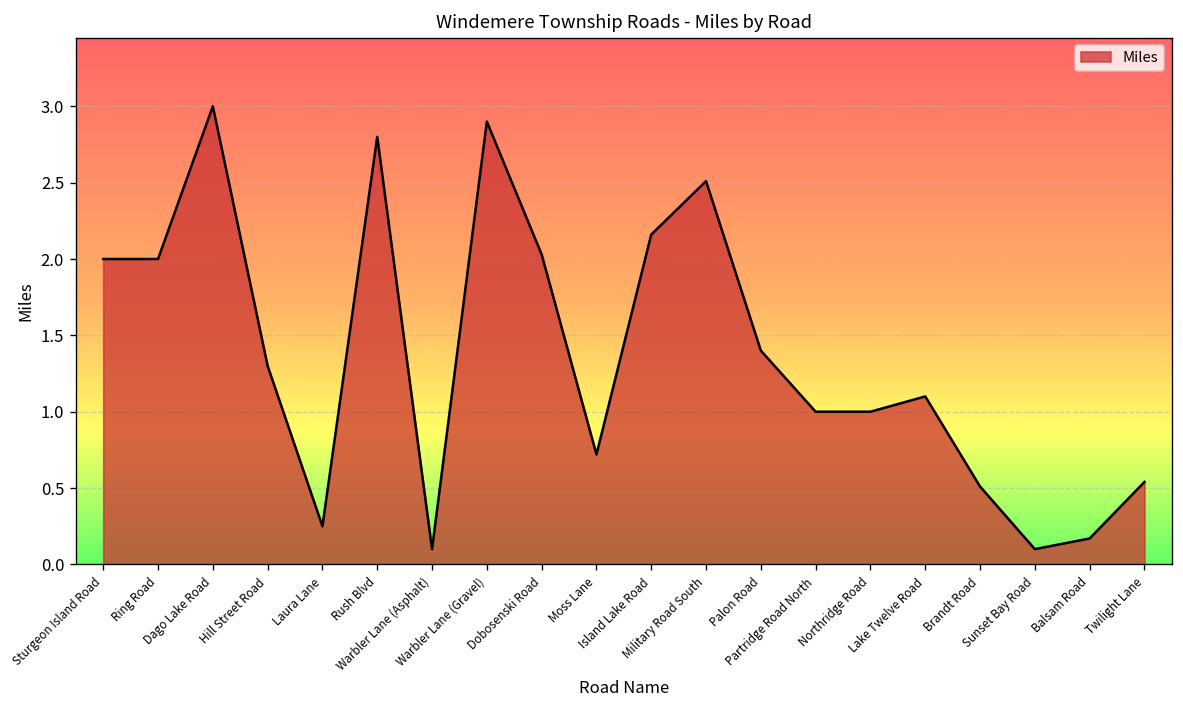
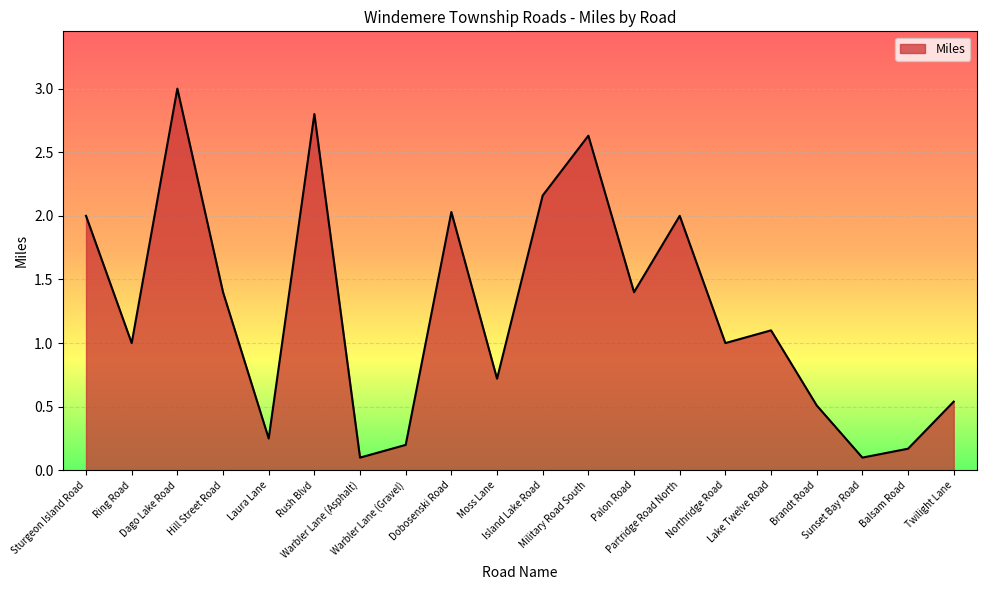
Ring Road: 2 -> 1
Hill Street Road: 1.3 -> 1.4
Warbler Lane (Gravel): 2.9 -> 0.2
Military Road South: 2.51 -> 2.63
Partridge Road North: 1 -> 2
